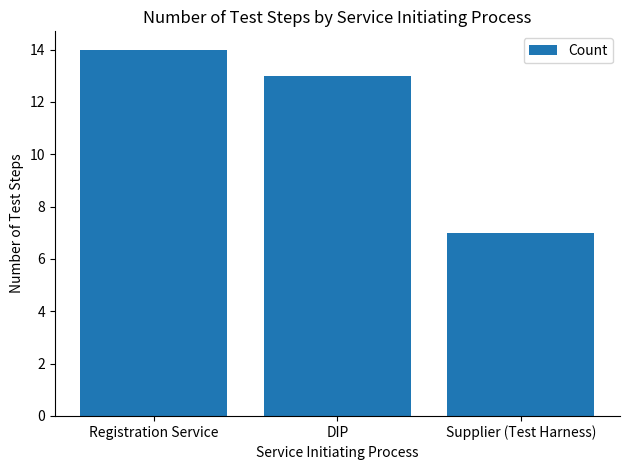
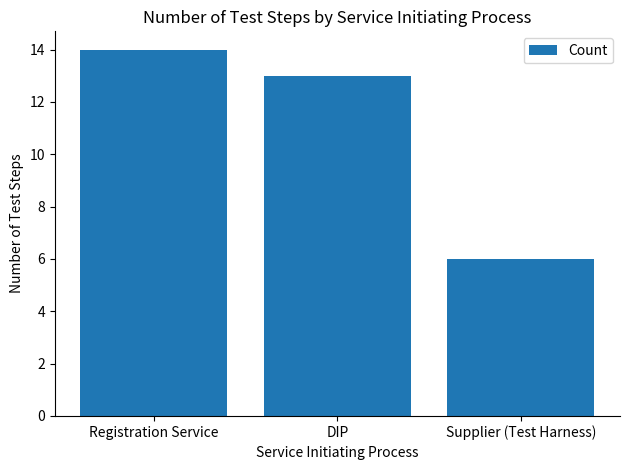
Supplier (Test Harness): 7 -> 6
